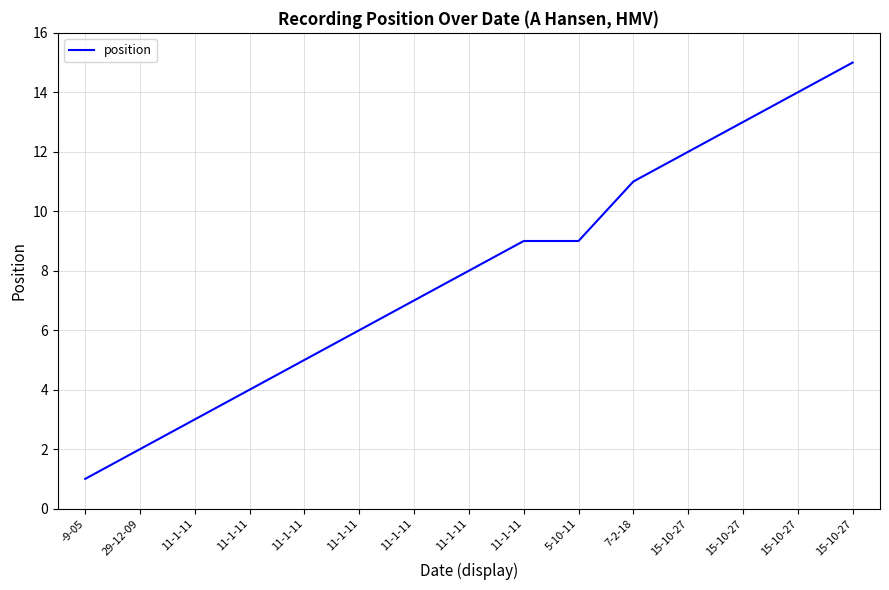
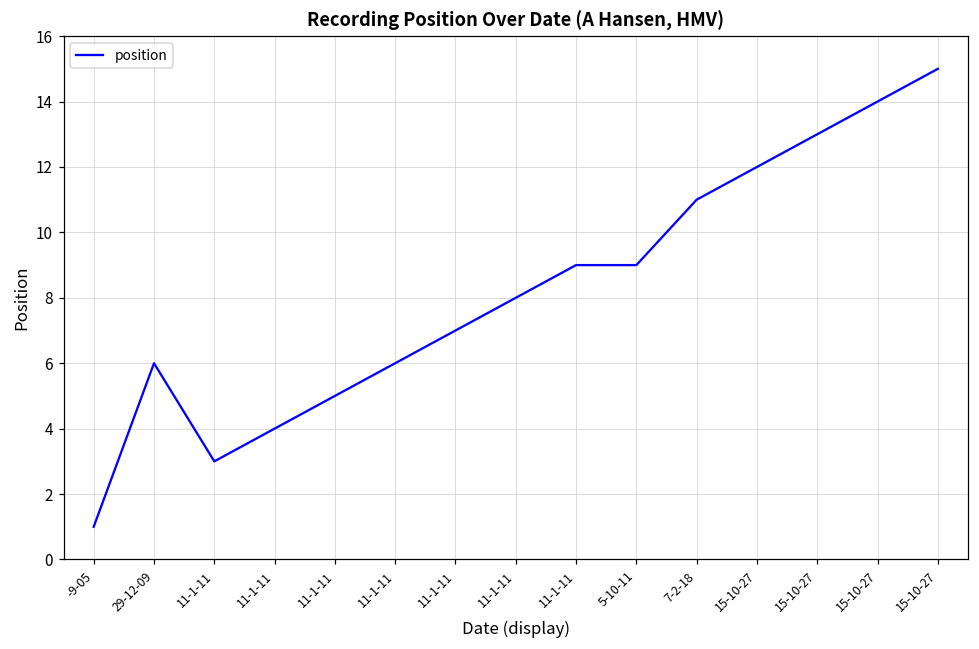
29-12-09: 2 -> 6
